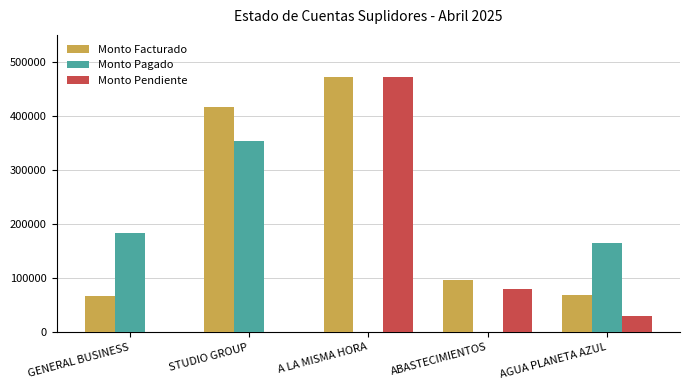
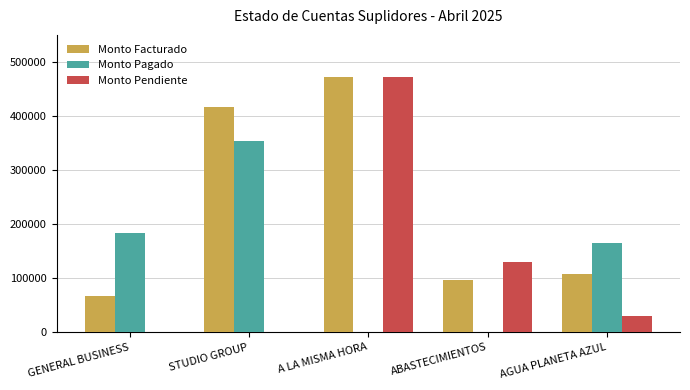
Monto Pendiente, ABASTECIMIENTOS: 80000 -> 130000
Monto Facturado, AGUA PLANETA AZUL: 70000 -> 110000
